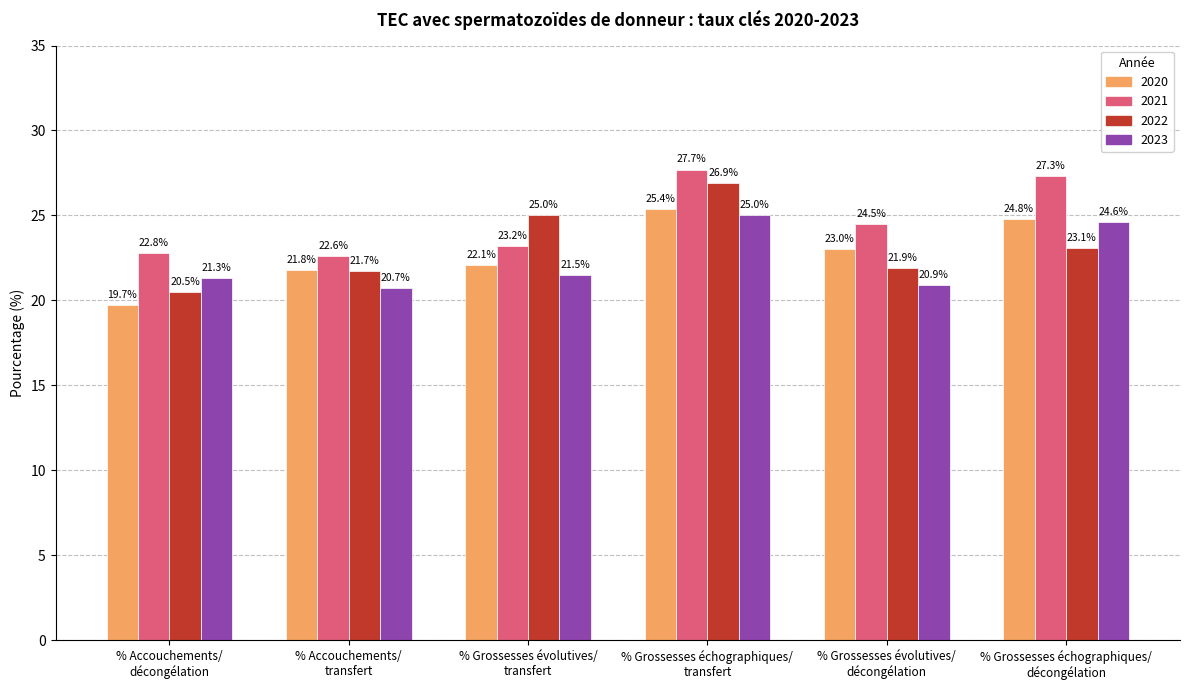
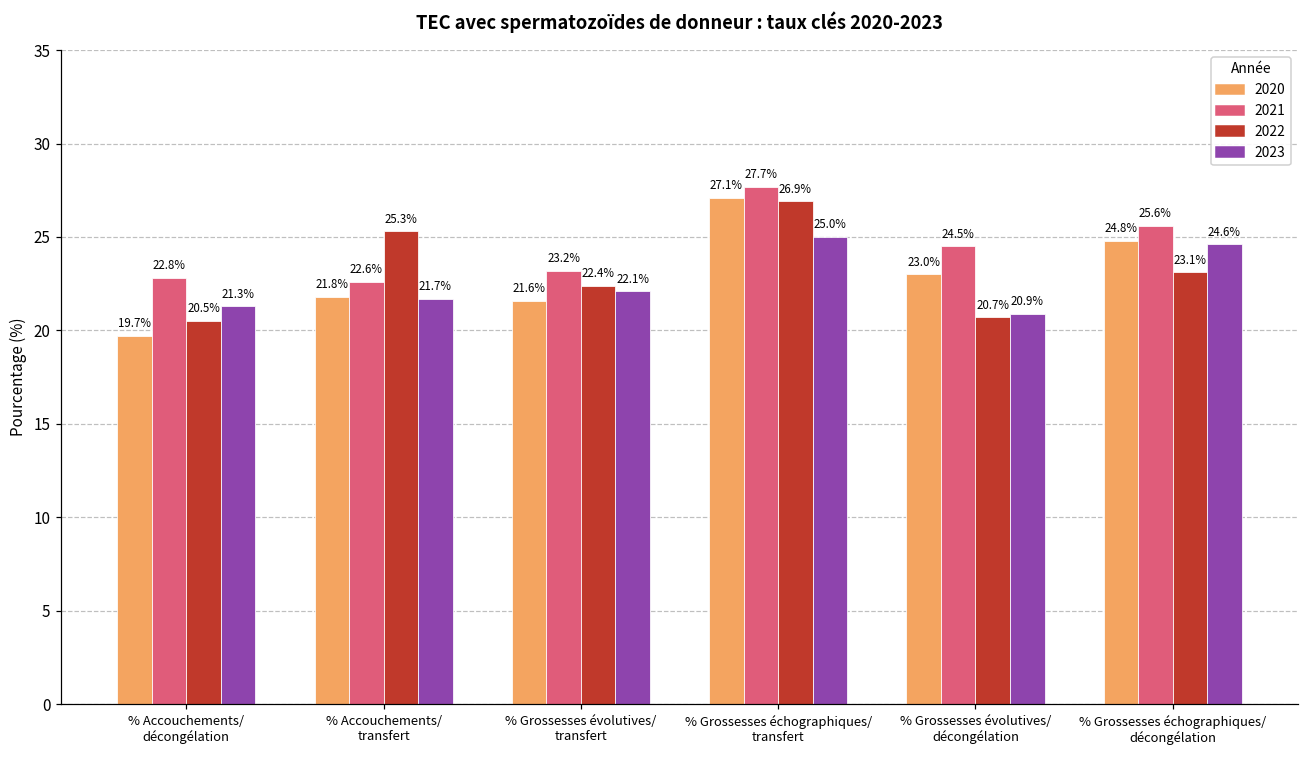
2022, % Accouchements/ transfert: 21.7% -> 25.3%
2023, % Accouchements/ transfert: 20.7% -> 21.7%
2020, % Grossesses évolutives/ transfert: 22.1% -> 21.6%
2022, % Grossesses évolutives/ transfert: 25.0% -> 22.4%
2023, % Grossesses évolutives/ transfert: 21.5% -> 22.1%
2020, % Grossesses échographiques/ transfert: 25.4% -> 27.1%
2022, % Grossesses évolutives/ décongélation: 21.9% -> 20.7%
2021, % Grossesses échographiques/ décongélation: 27.3% -> 25.6%
